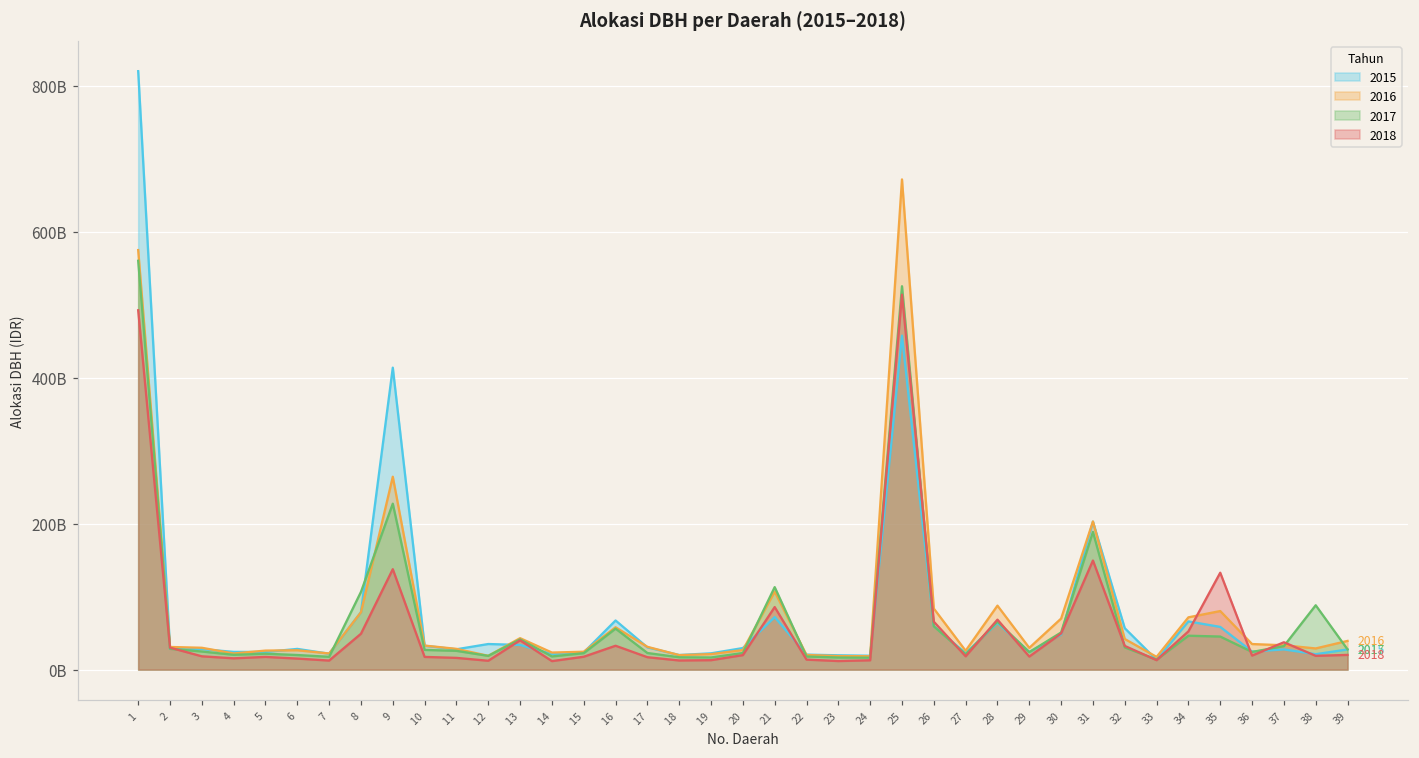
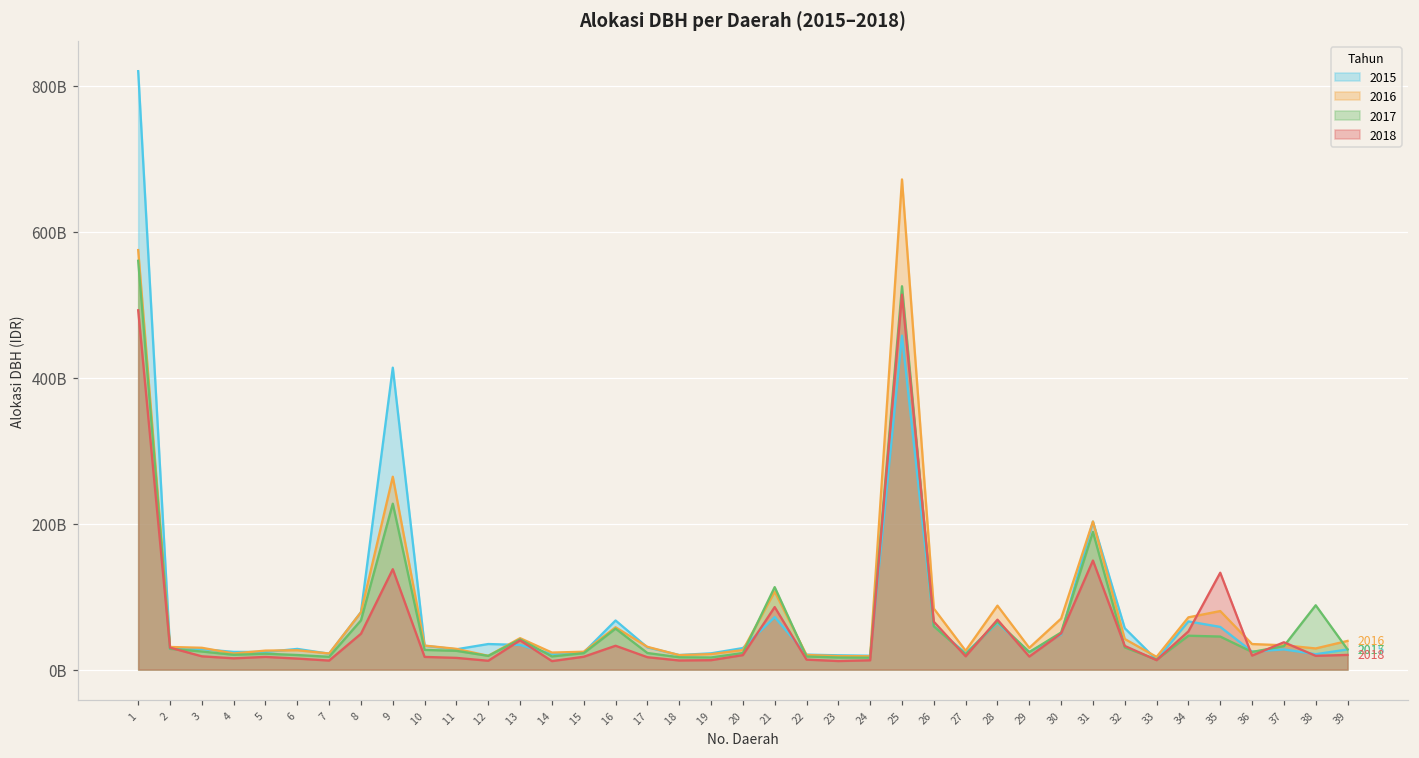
2017, 8: 110000000000 -> 70000000000
